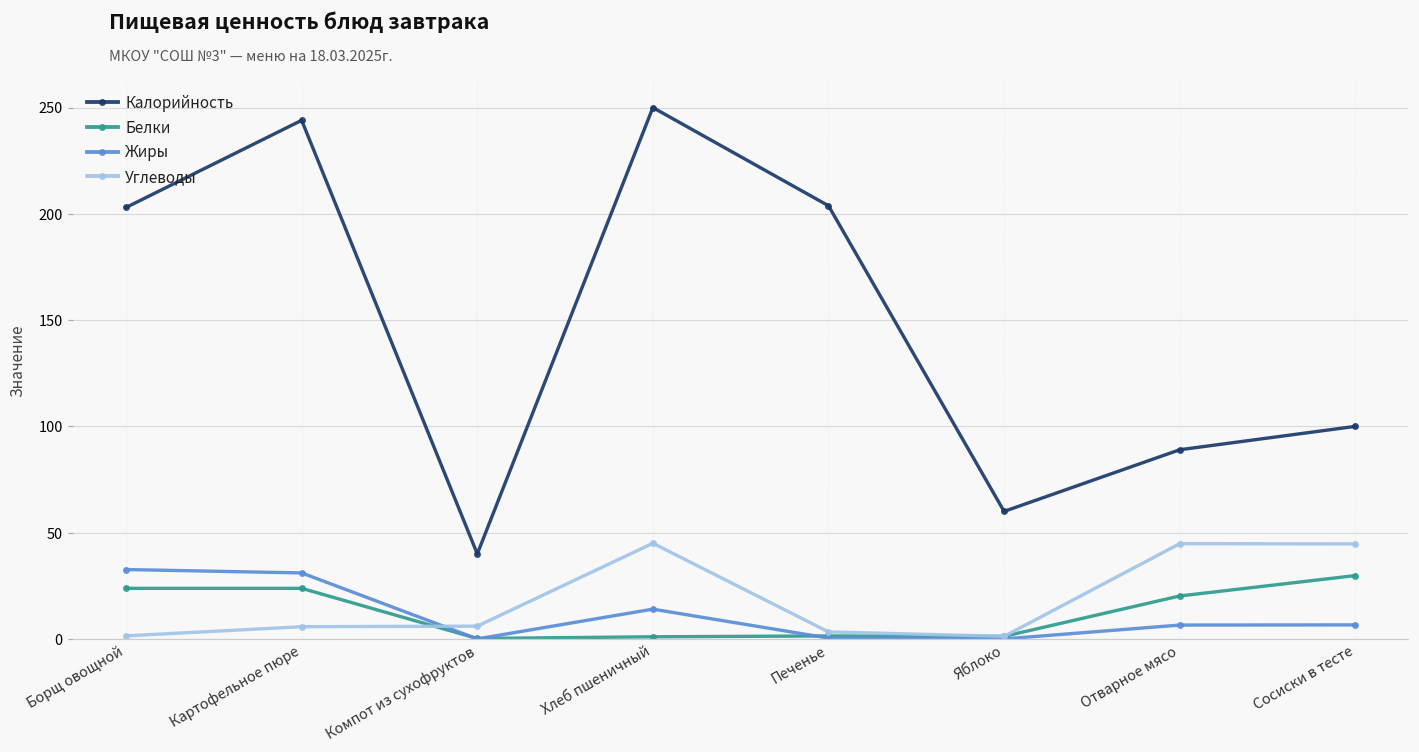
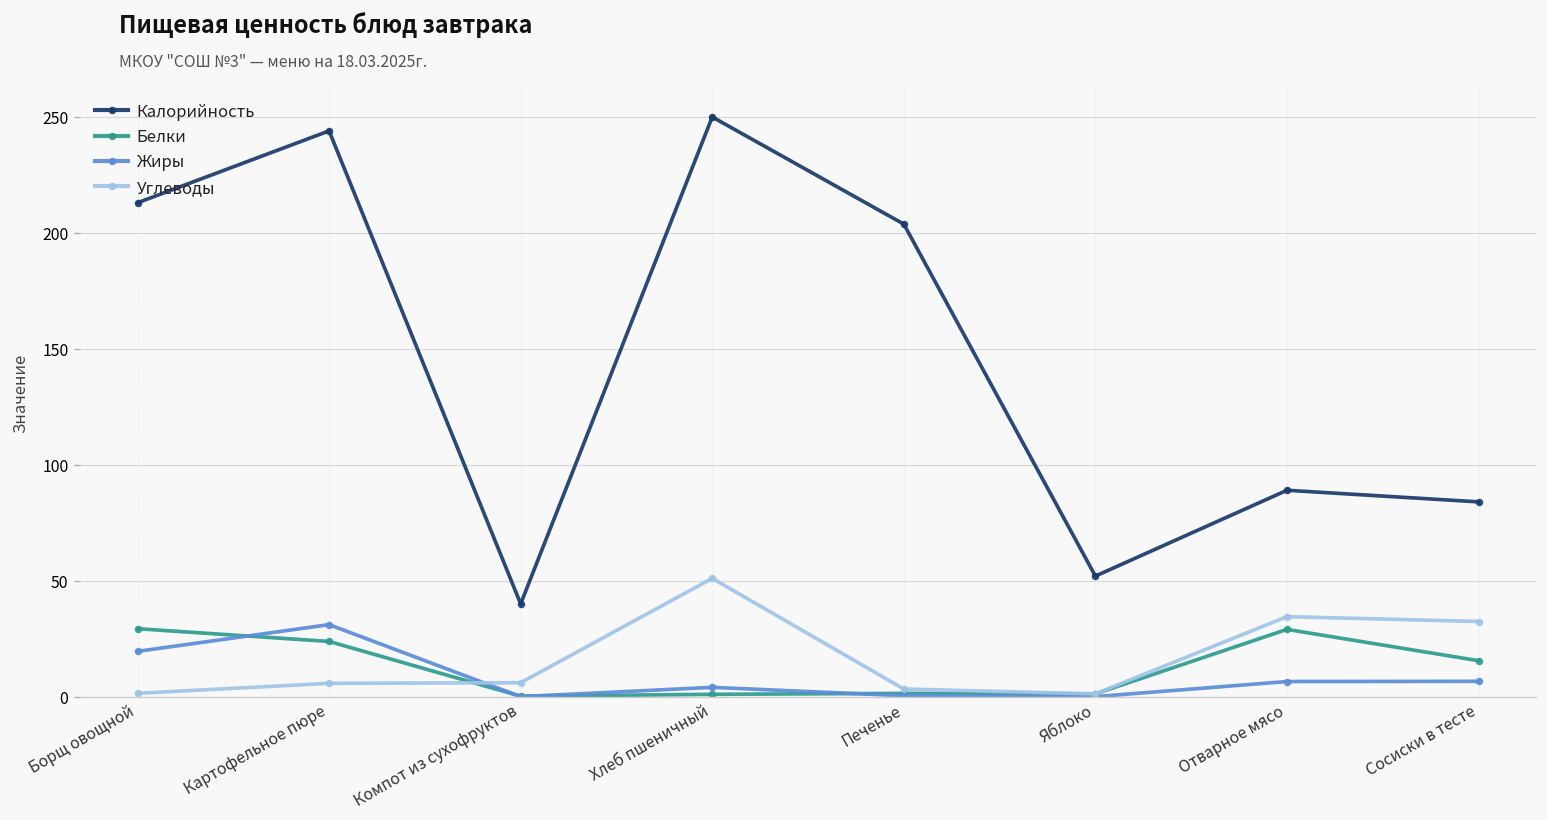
Калорийность, Борщ овощной: 203 -> 213
Белки, Борщ овощной: 24 -> 29
Жиры, Борщ овощной: 33 -> 20
Жиры, Хлеб пшеничный: 14 -> 4
Углеводы, Хлеб пшеничный: 45 -> 51
Калорийность, Яблоко: 60 -> 52
Белки, Отварное мясо: 20 -> 29
Углеводы, Отварное мясо: 45 -> 35
Калорийность, Сосиски в тесте: 100 -> 84
Белки, Сосиски в тесте: 30 -> 16
Углеводы, Сосиски в тесте: 45 -> 32
